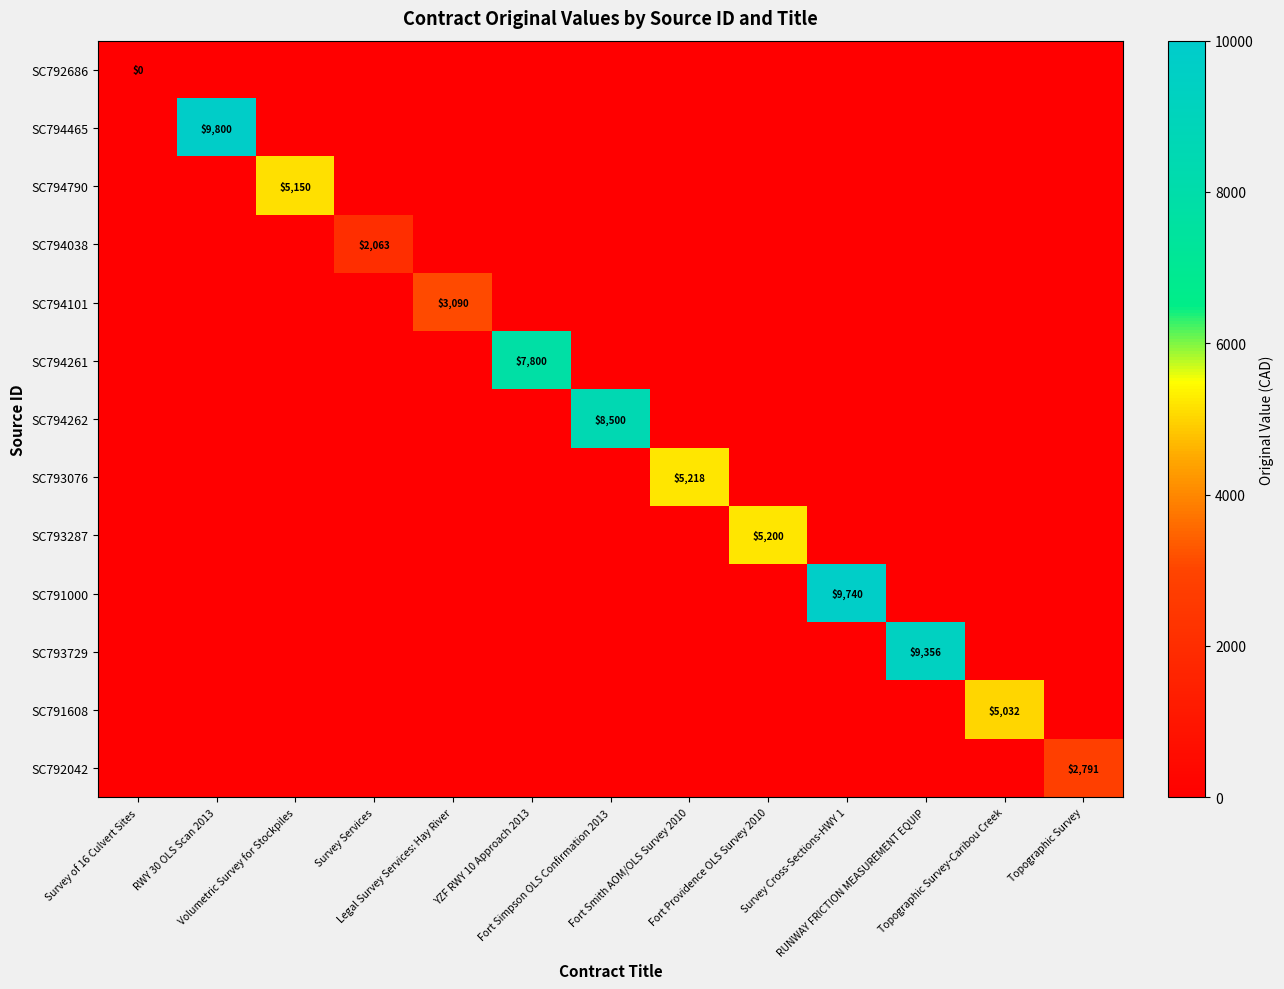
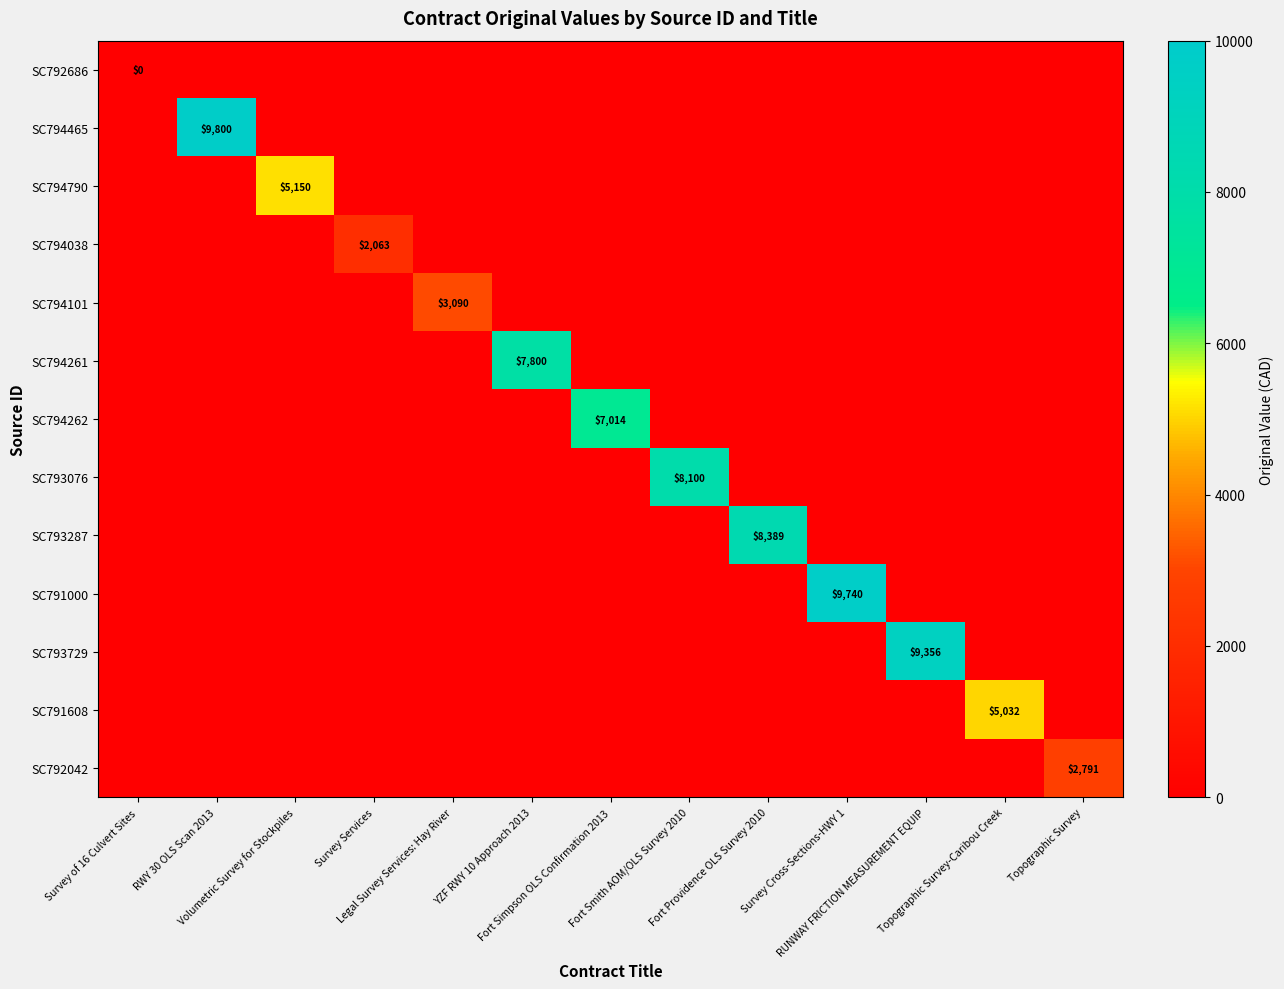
SC794262, Fort Simpson OLS Confirmation 2013: $8,500 -> $7,014
SC793076, Fort Smith AOM/OLS Survey 2010: $5,218 -> $8,100
SC793287, Fort Providence OLS Survey 2010: $5,200 -> $8,389
